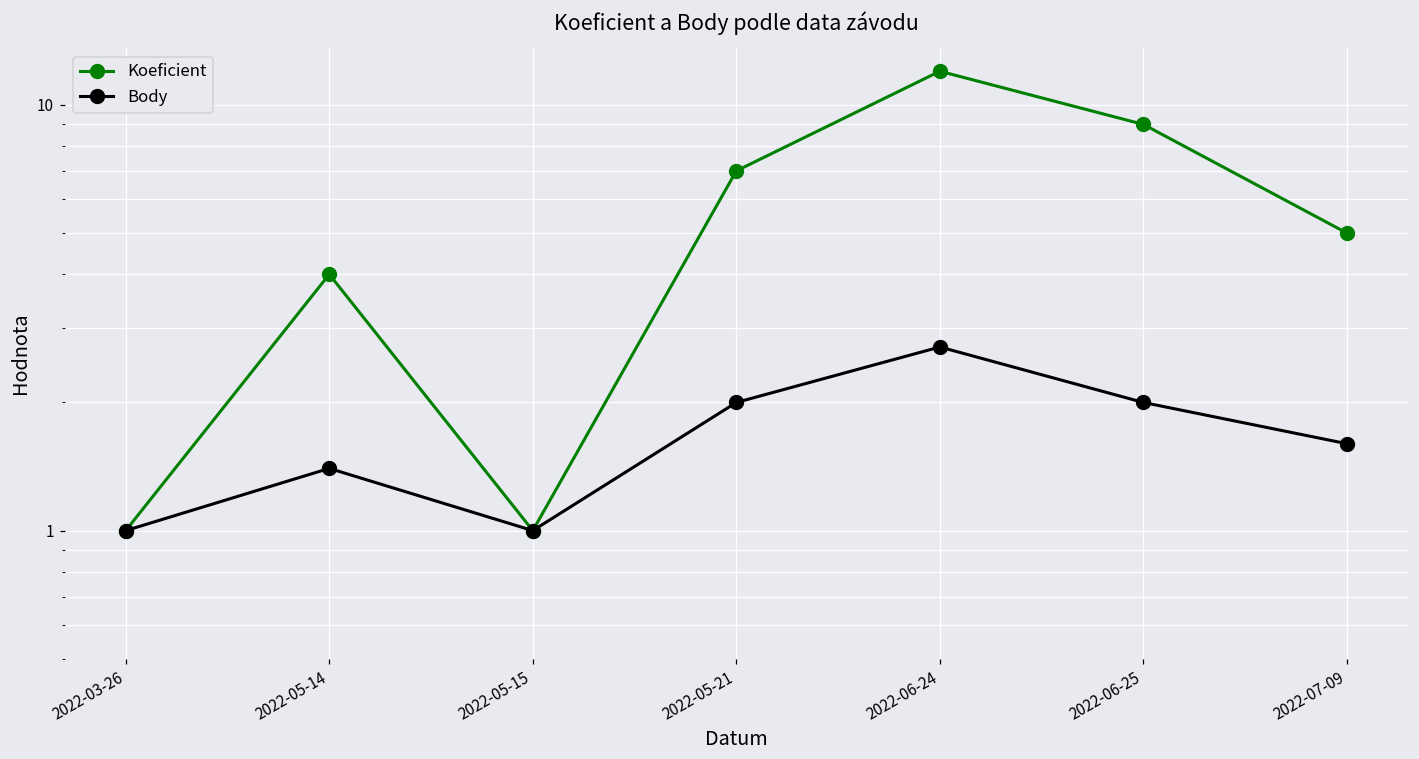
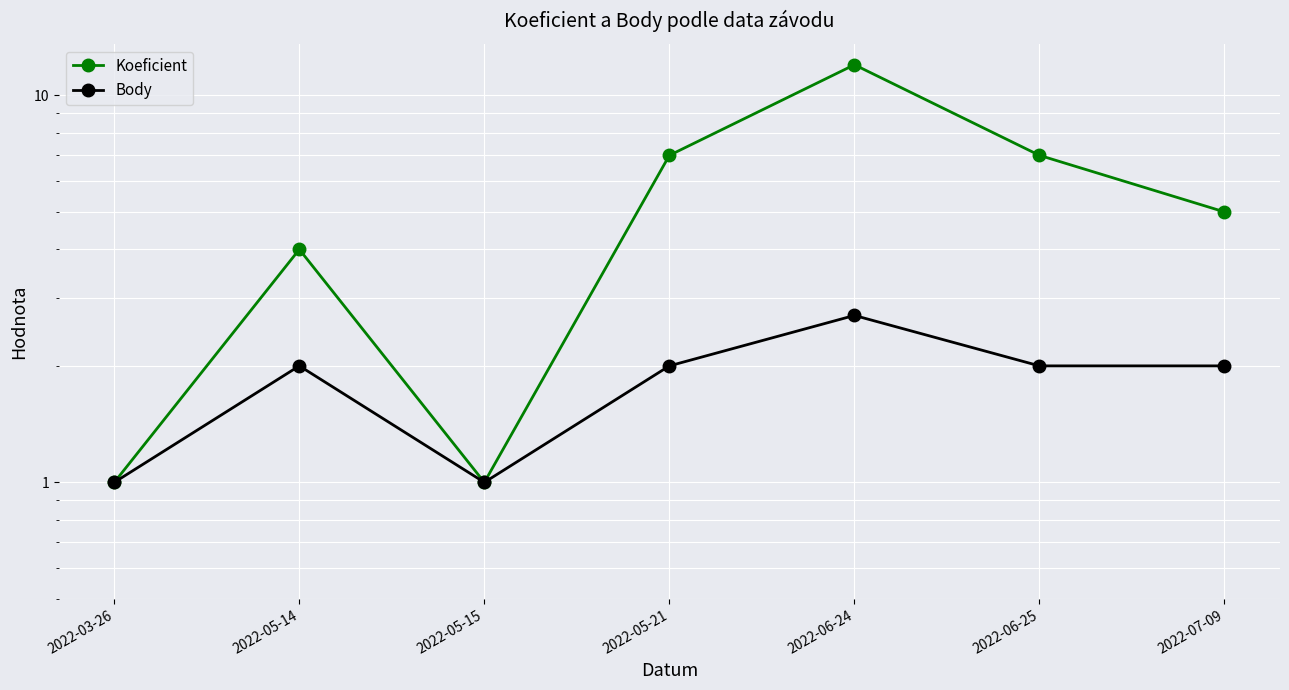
Body, 2022-05-14: 1.4 -> 2.0
Koeficient, 2022-06-25: 9 -> 7
Body, 2022-07-09: 1.6 -> 2.0
